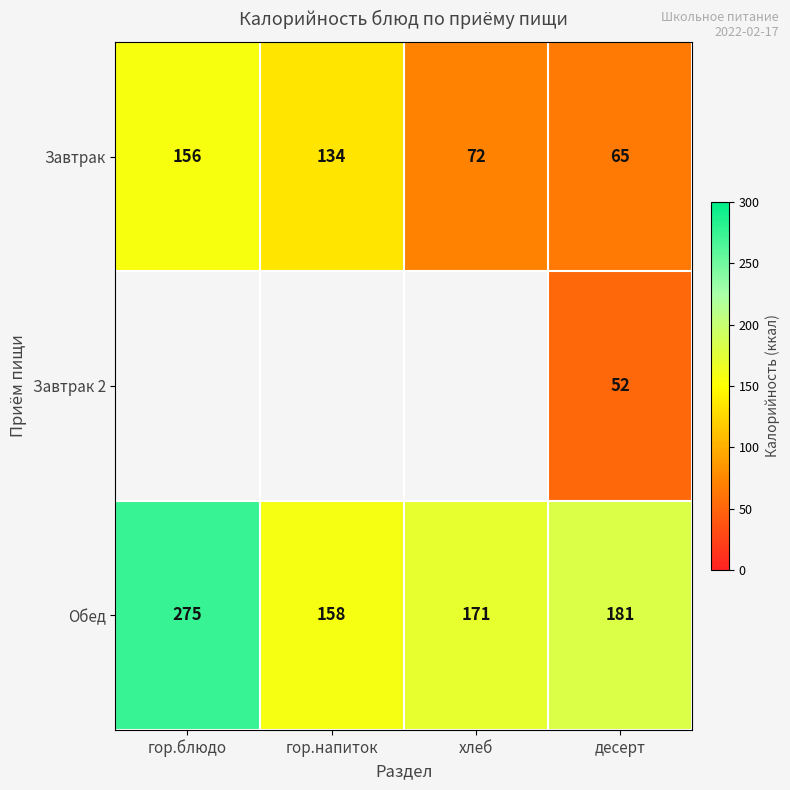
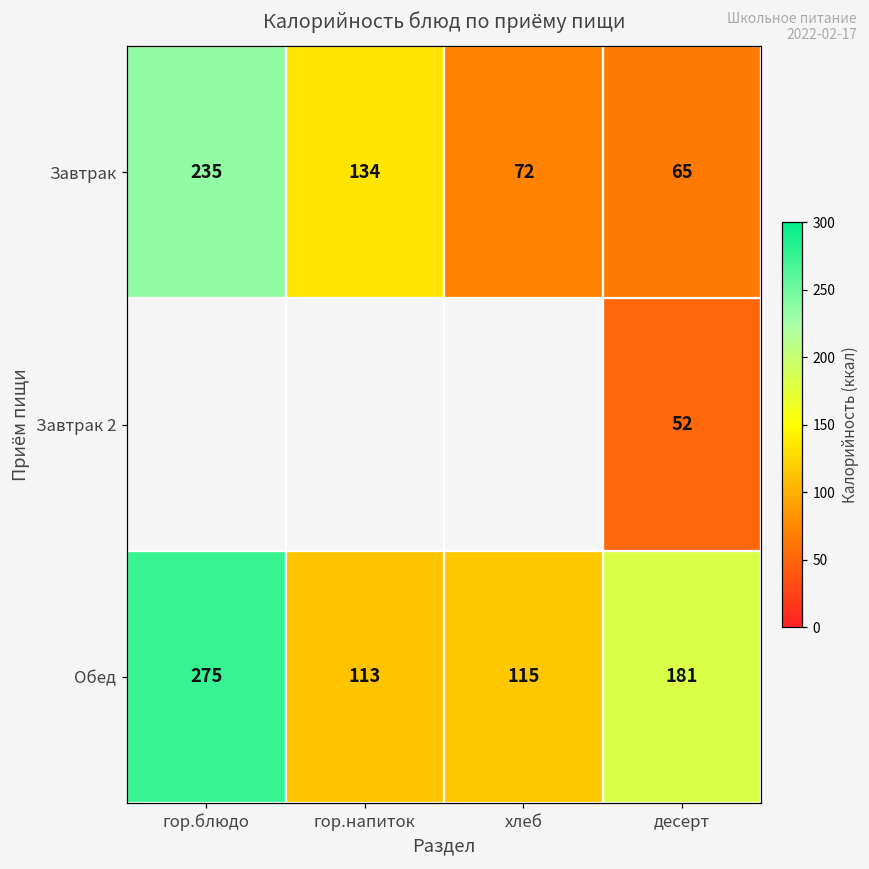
Завтрак, гор.блюдо: 156 -> 235
Обед, гор.напиток: 158 -> 113
Обед, хлеб: 171 -> 115
